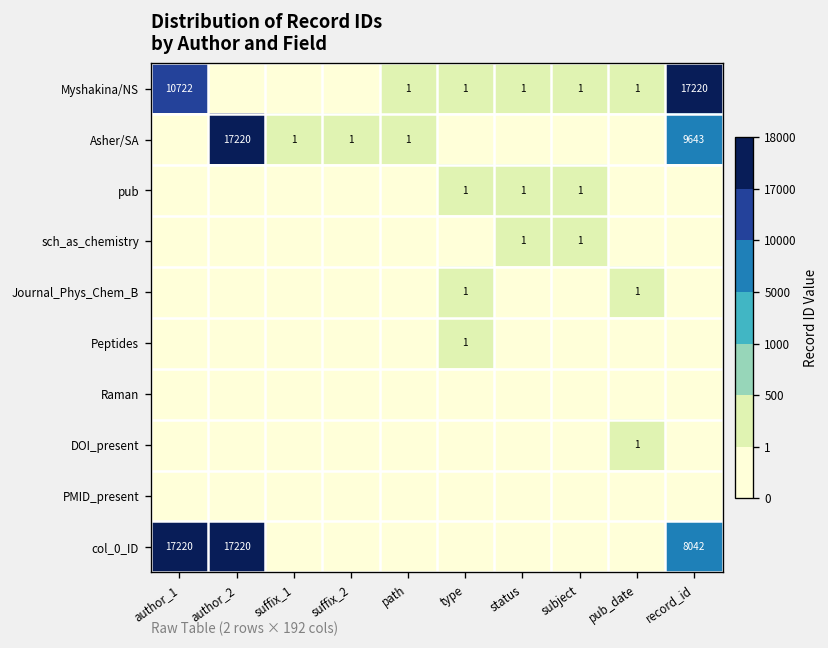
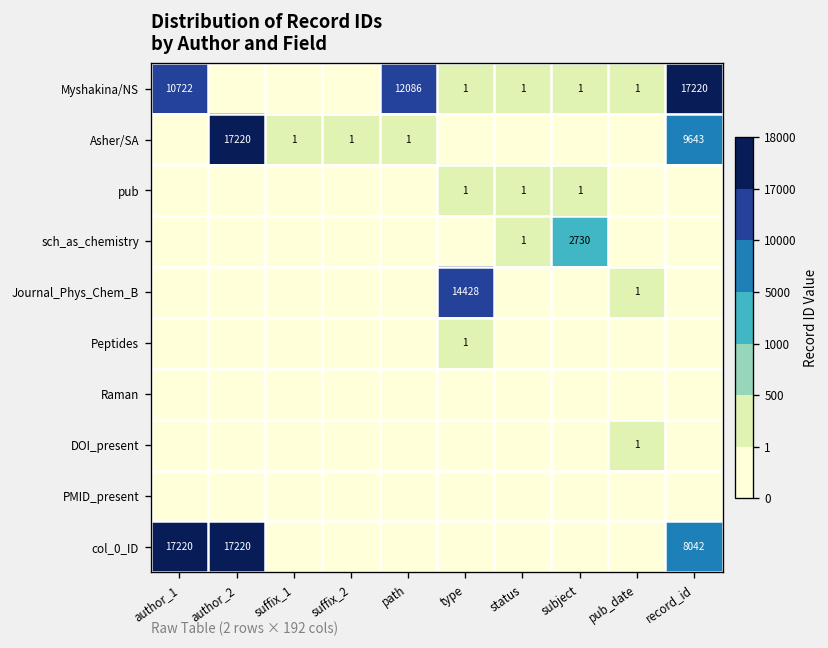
Myshakina/NS, path: 1 -> 12086
sch_as_chemistry, subject: 1 -> 2730
Journal_Phys_Chem_B, type: 1 -> 14428
